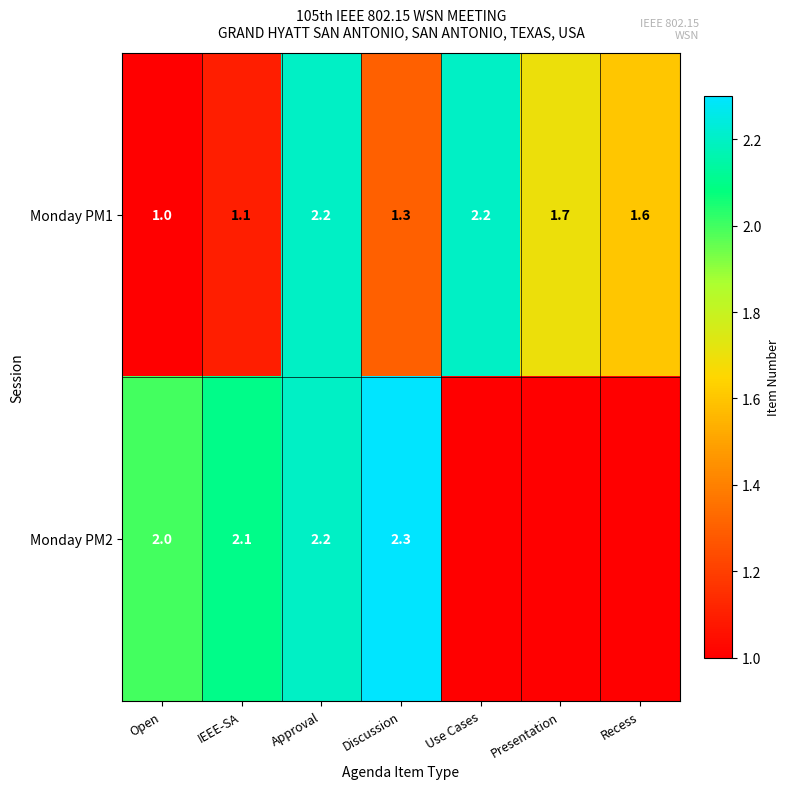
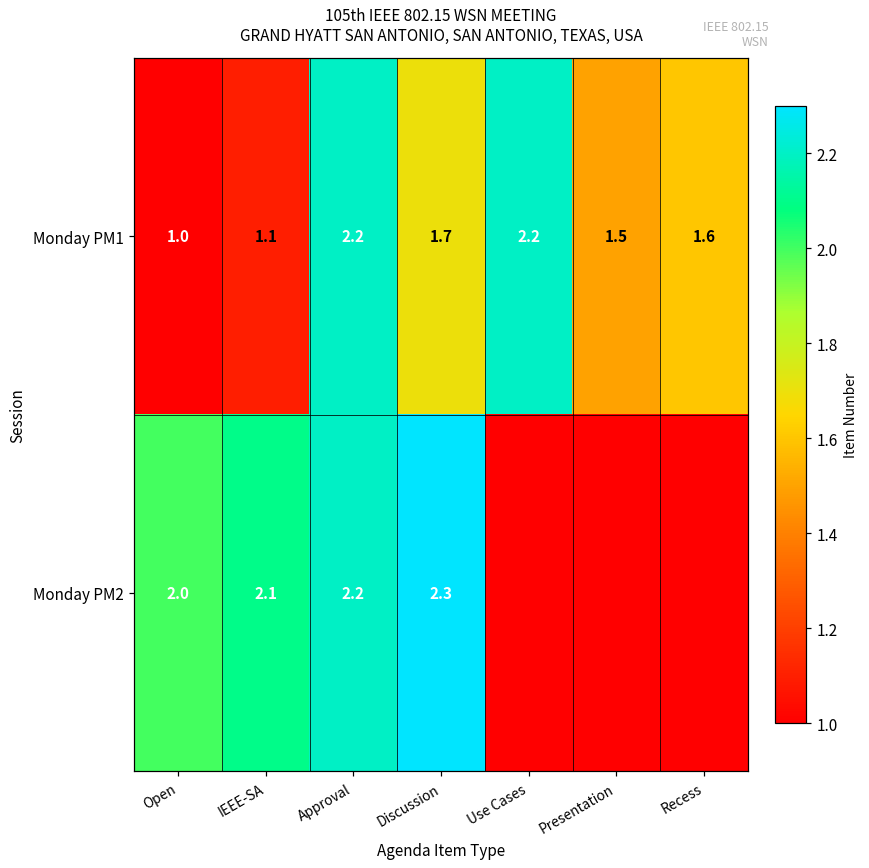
Monday PM1, Discussion: 1.3 -> 1.7
Monday PM1, Presentation: 1.7 -> 1.5
